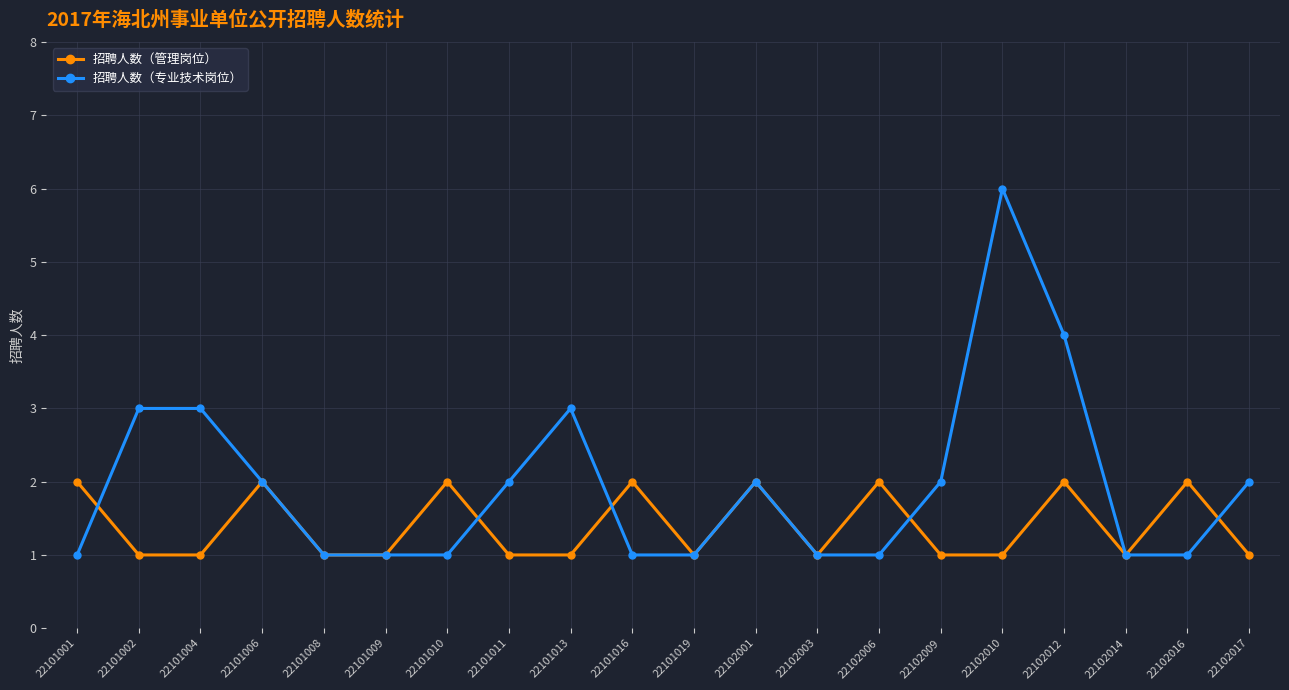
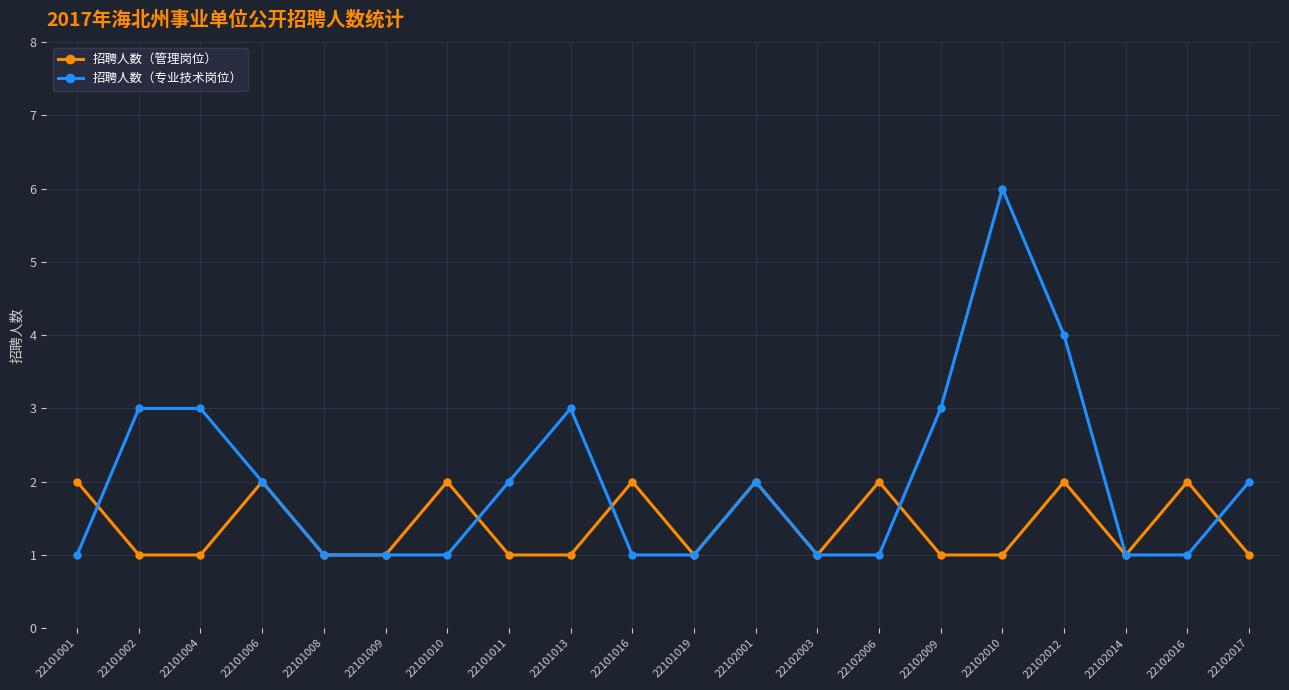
招聘人数（专业技术岗位）, 22102009: 2 -> 3
